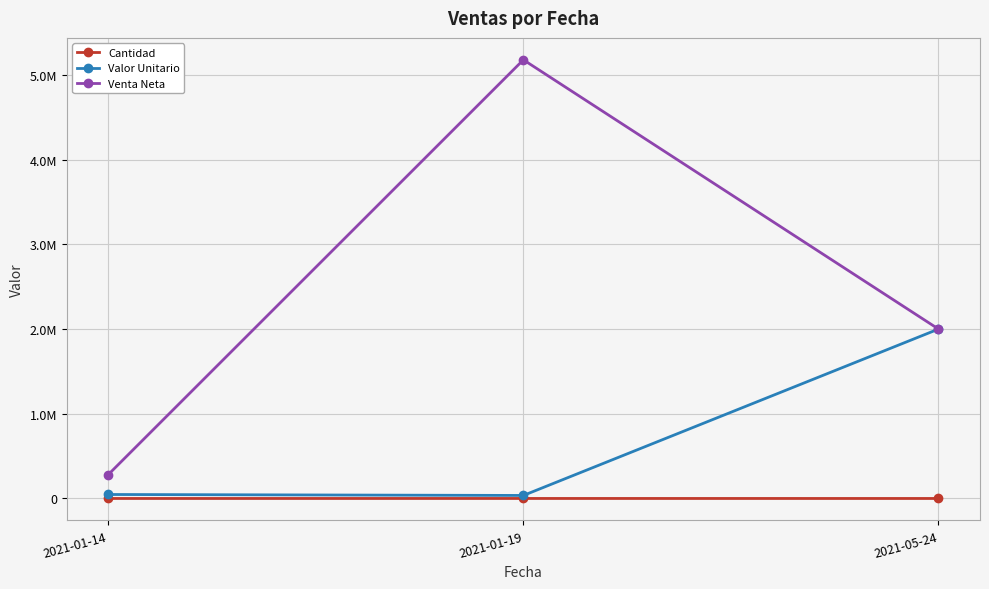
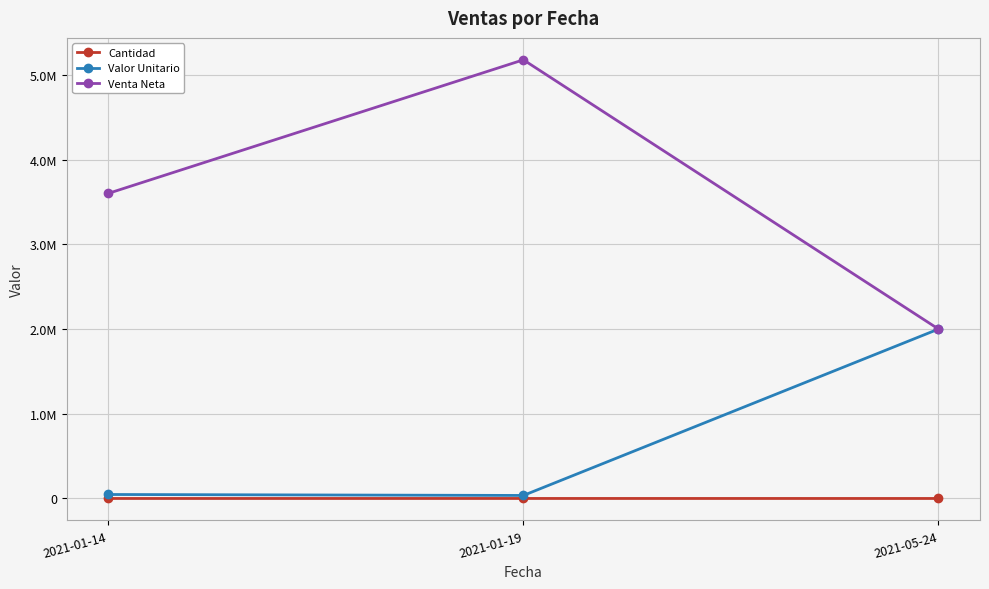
Venta Neta, 2021-01-14: 300000 -> 3600000
